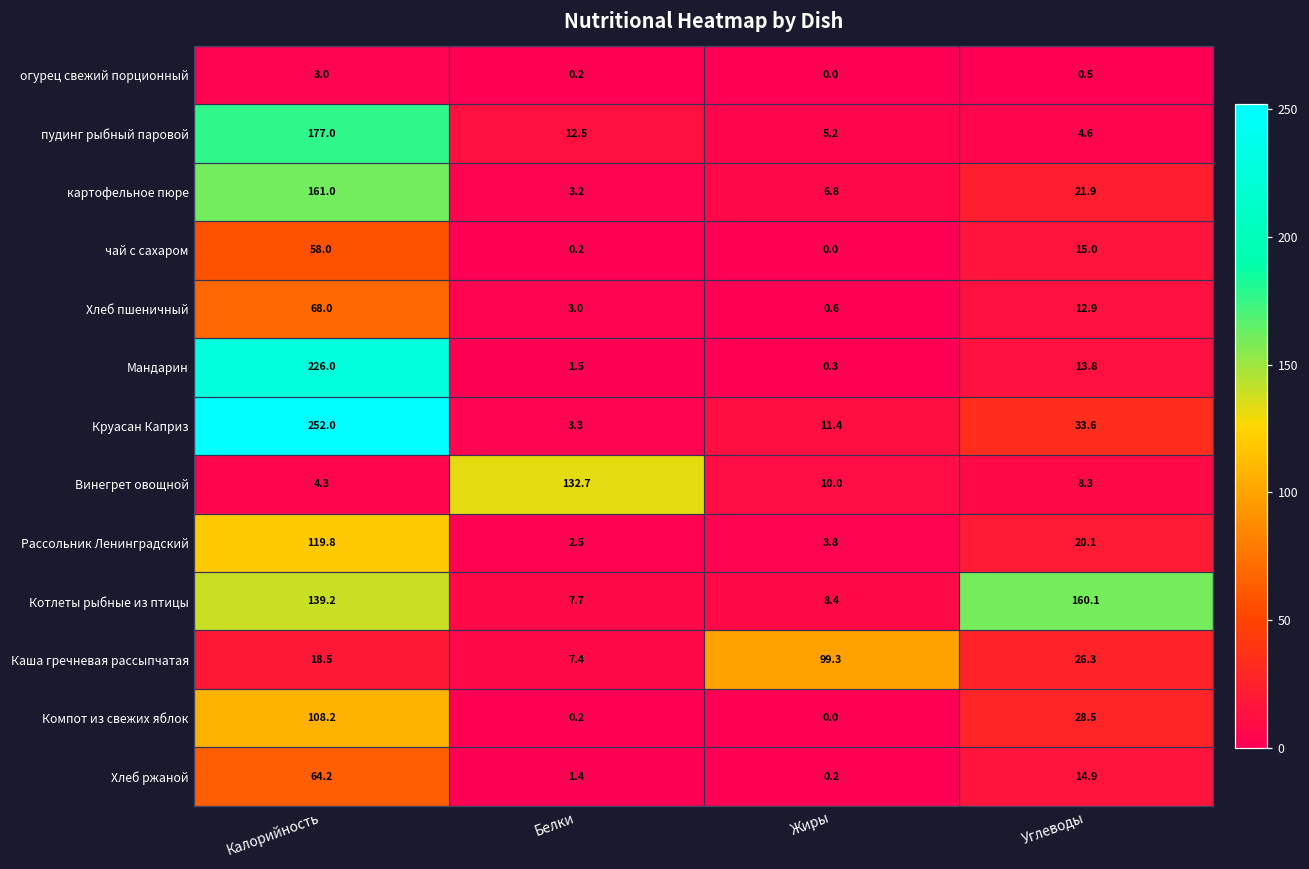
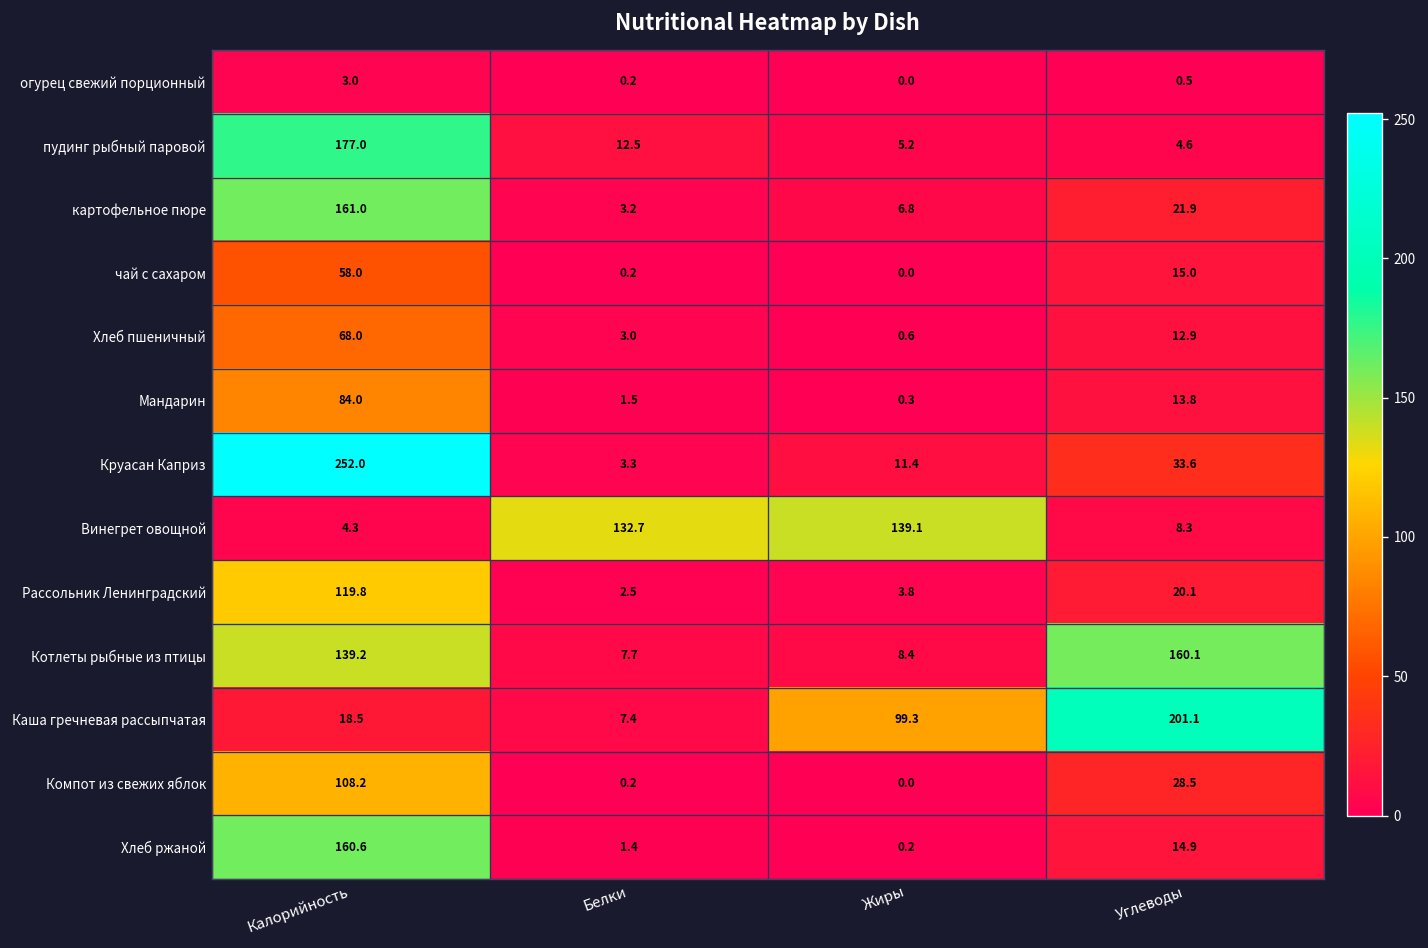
Мандарин, Калорийность: 226.0 -> 84.0
Винегрет овощной, Жиры: 10.0 -> 139.1
Каша гречневая рассыпчатая, Углеводы: 26.3 -> 201.1
Хлеб ржаной, Калорийность: 64.2 -> 160.6
